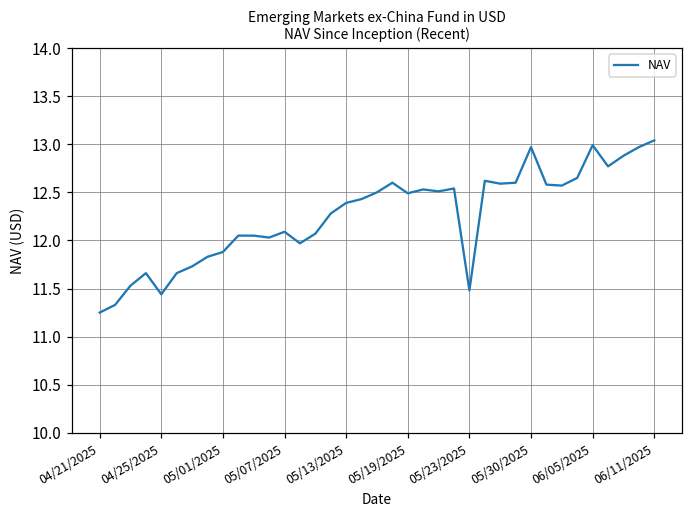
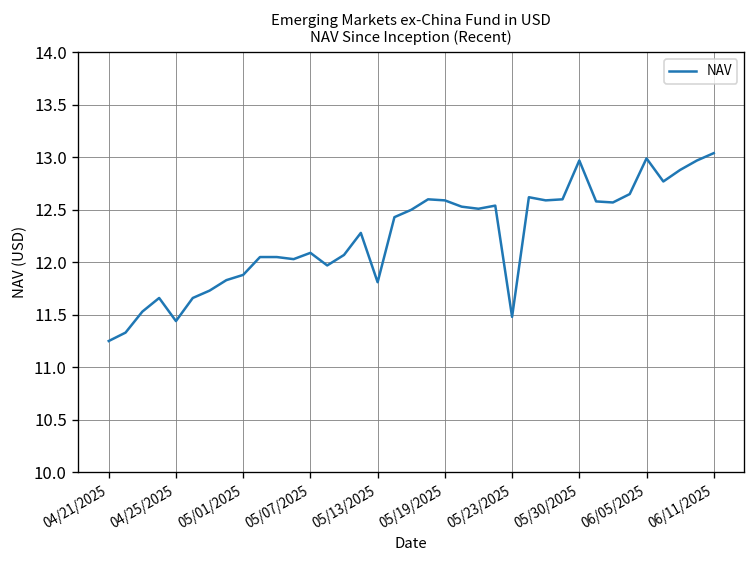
05/13/2025: 12.4 -> 11.8
05/19/2025: 12.5 -> 12.6
